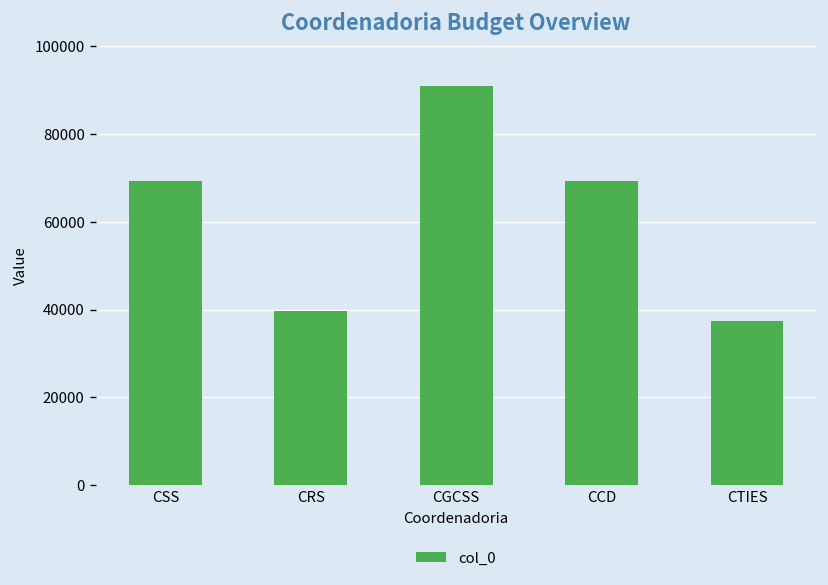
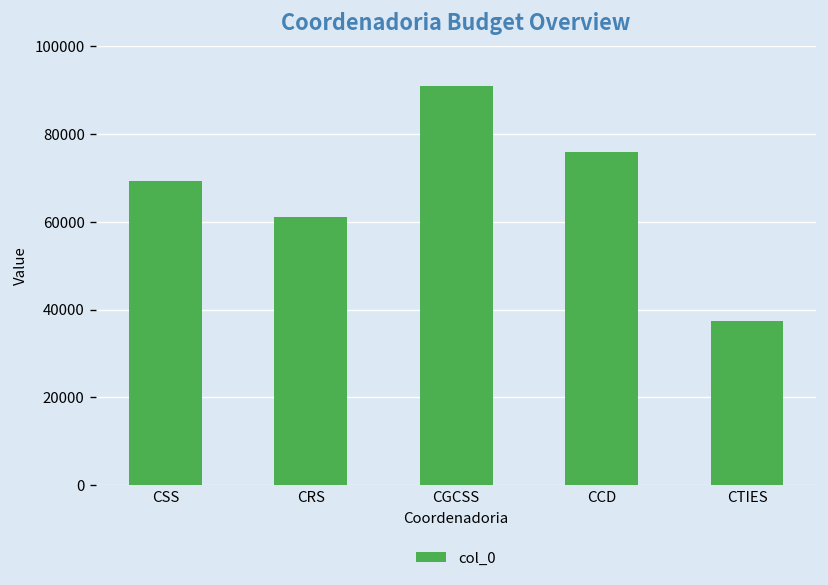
CRS: 40000 -> 61000
CCD: 69000 -> 76000
